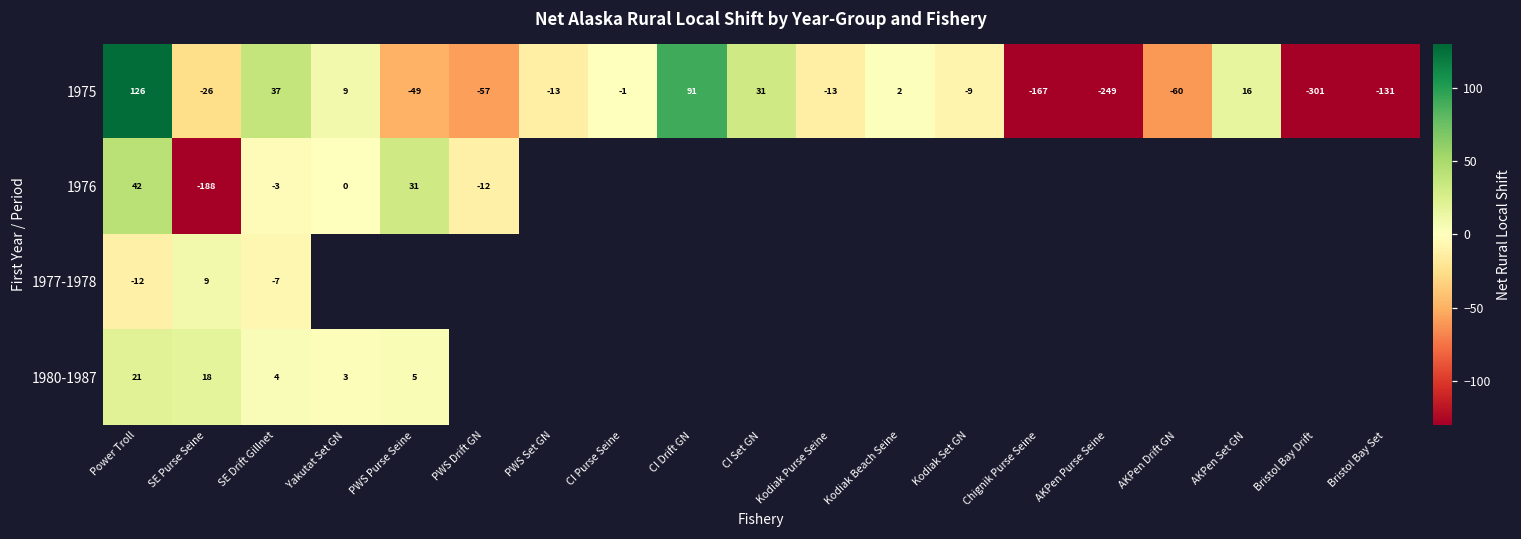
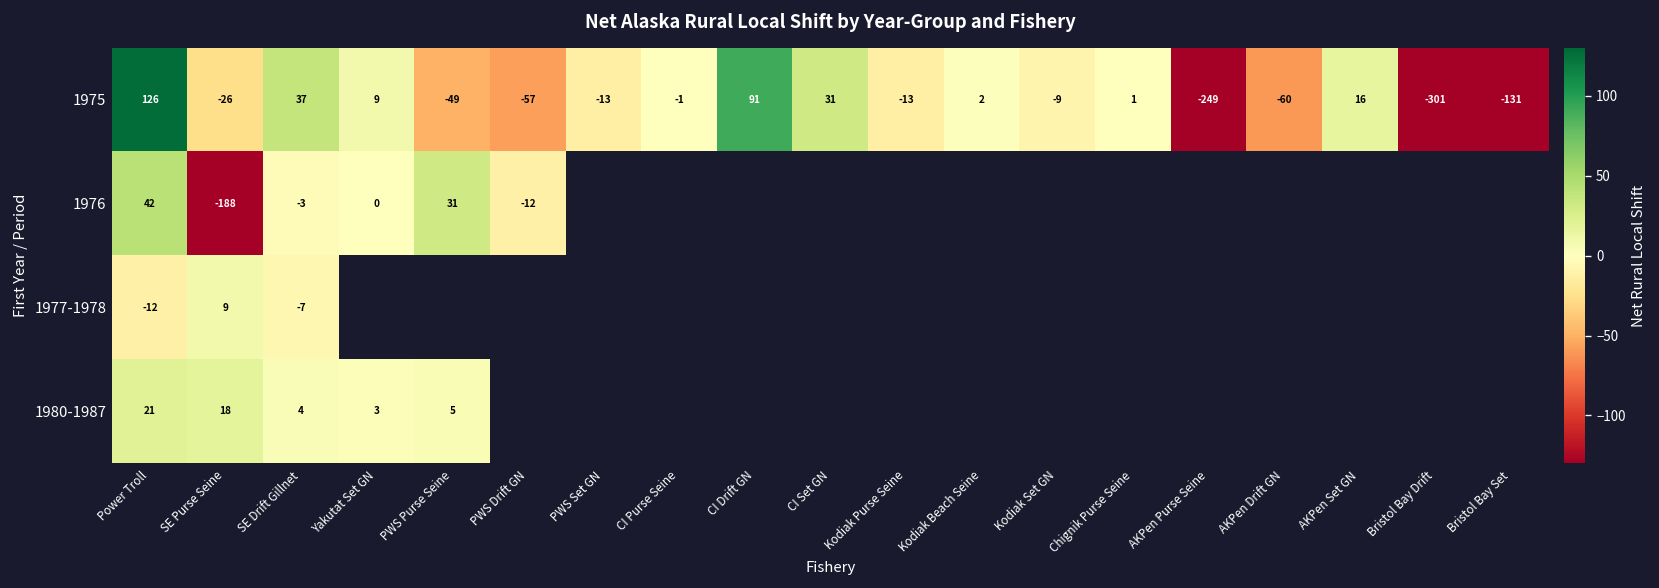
1975, Chignik Purse Seine: -167 -> 1
